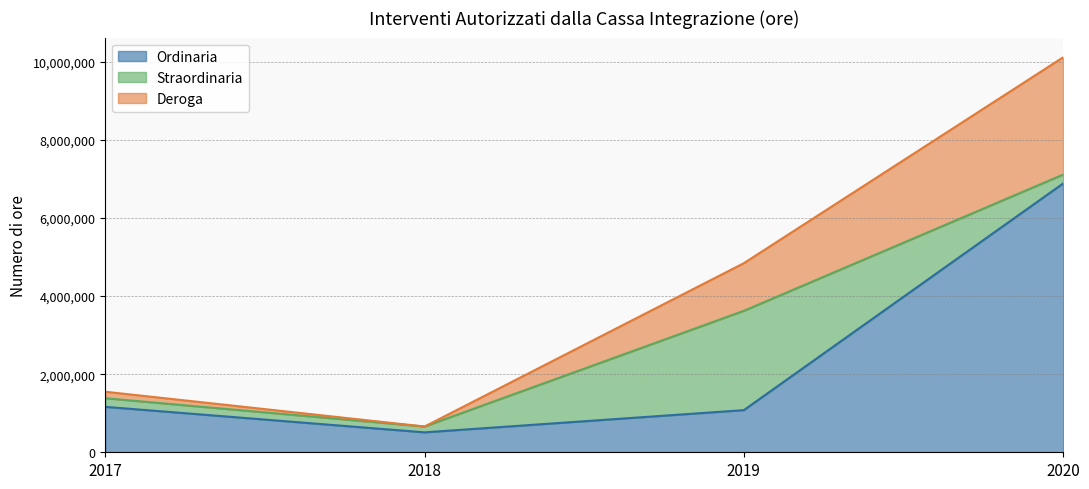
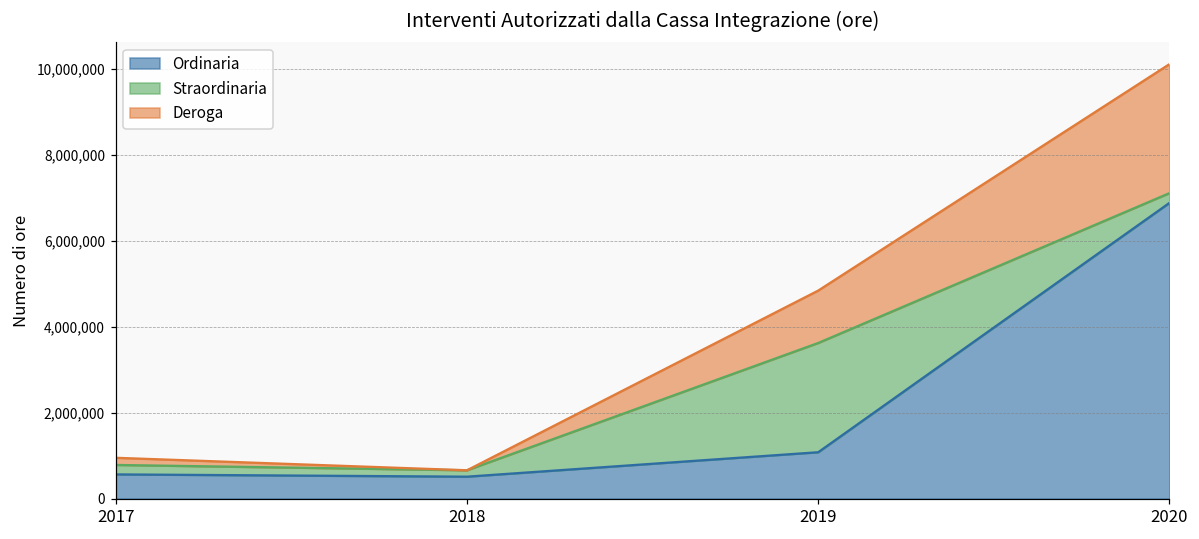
Ordinaria, 2017: 1,200,000 -> 600,000
